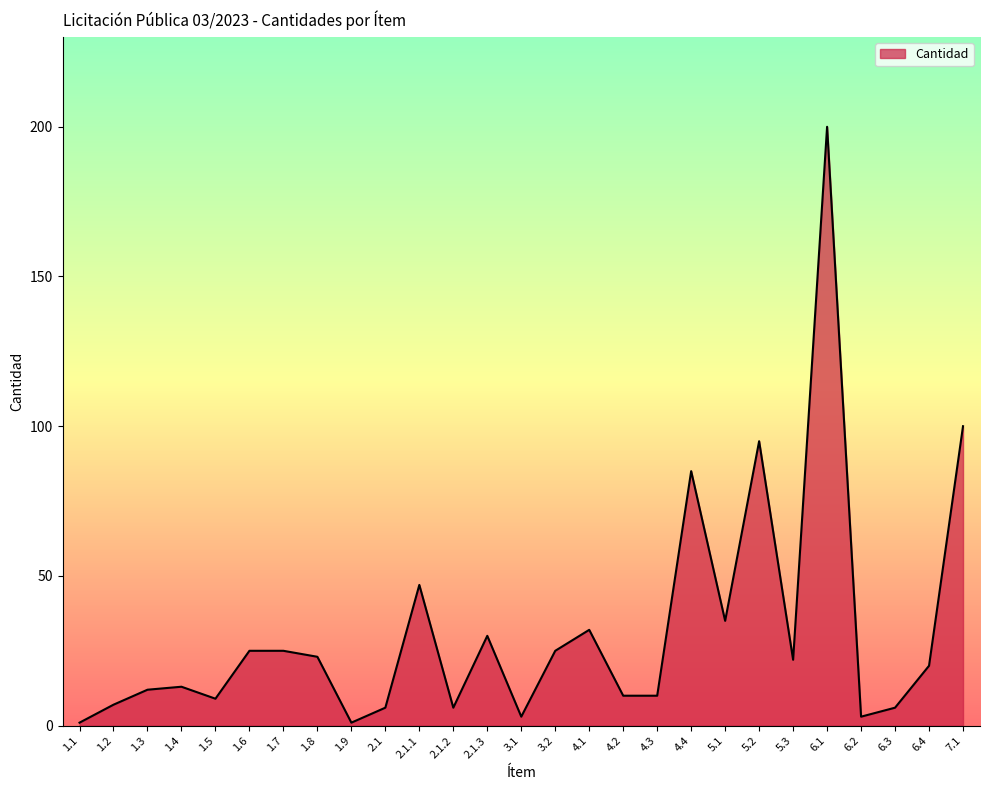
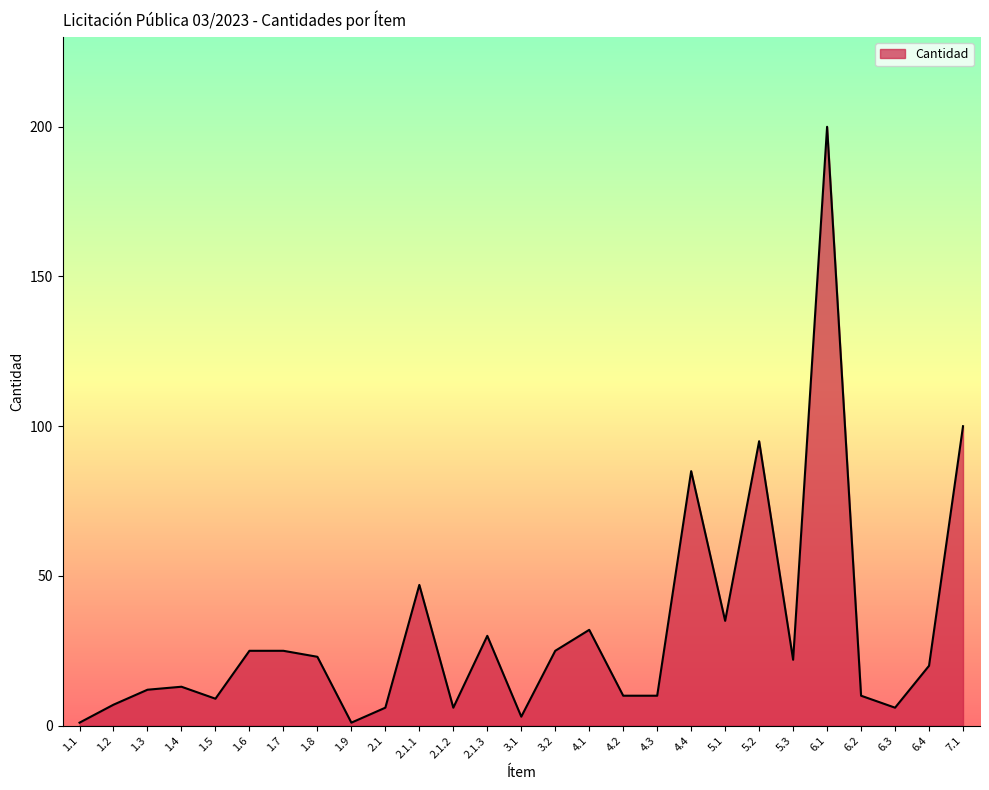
6.2: 3 -> 10
